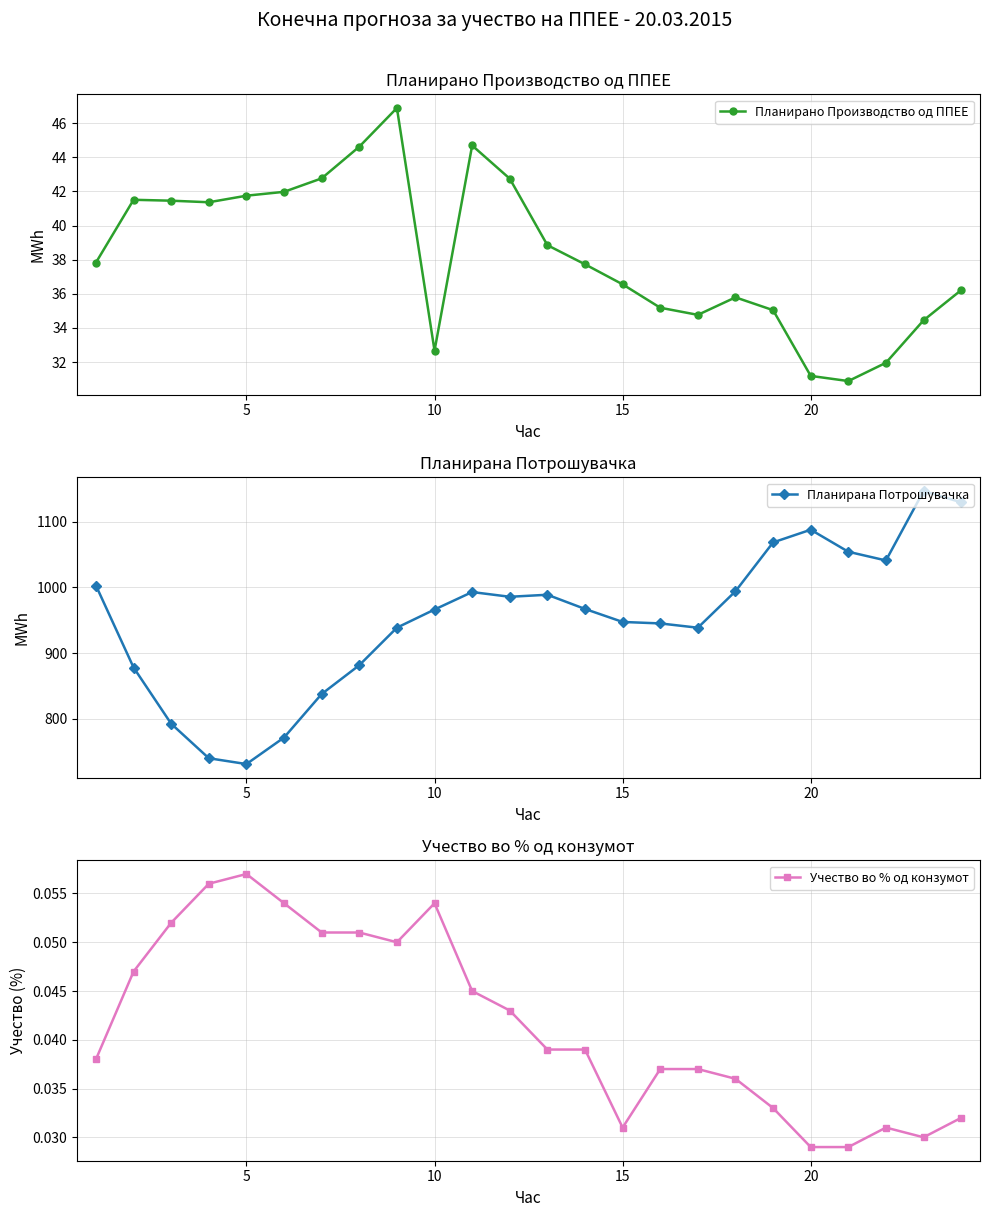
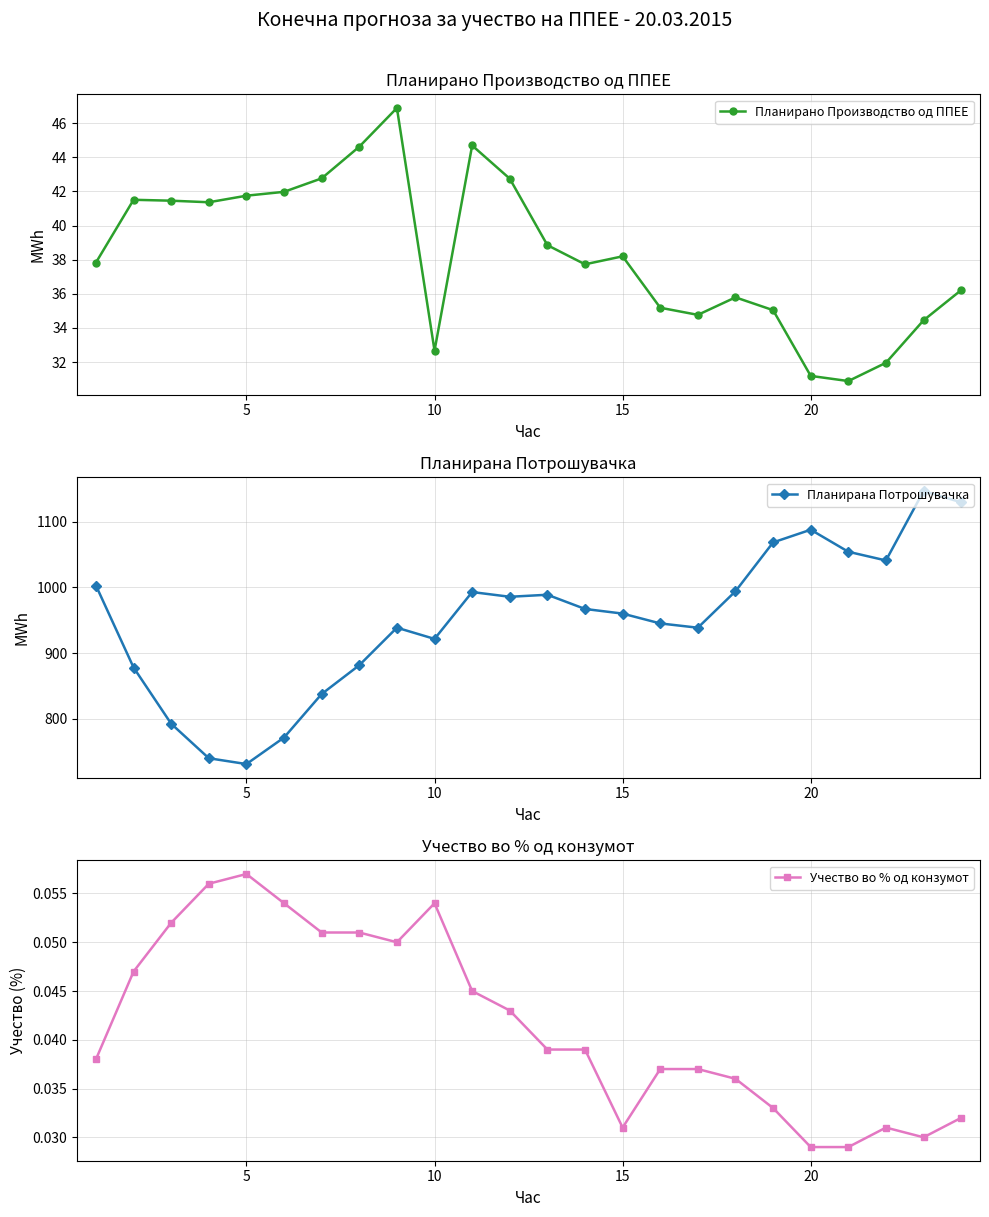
Планирано Производство од ППЕЕ, 15: 36.6 -> 38.2
Планирана Потрошувачка, 10: 970 -> 920
Планирана Потрошувачка, 15: 950 -> 960
